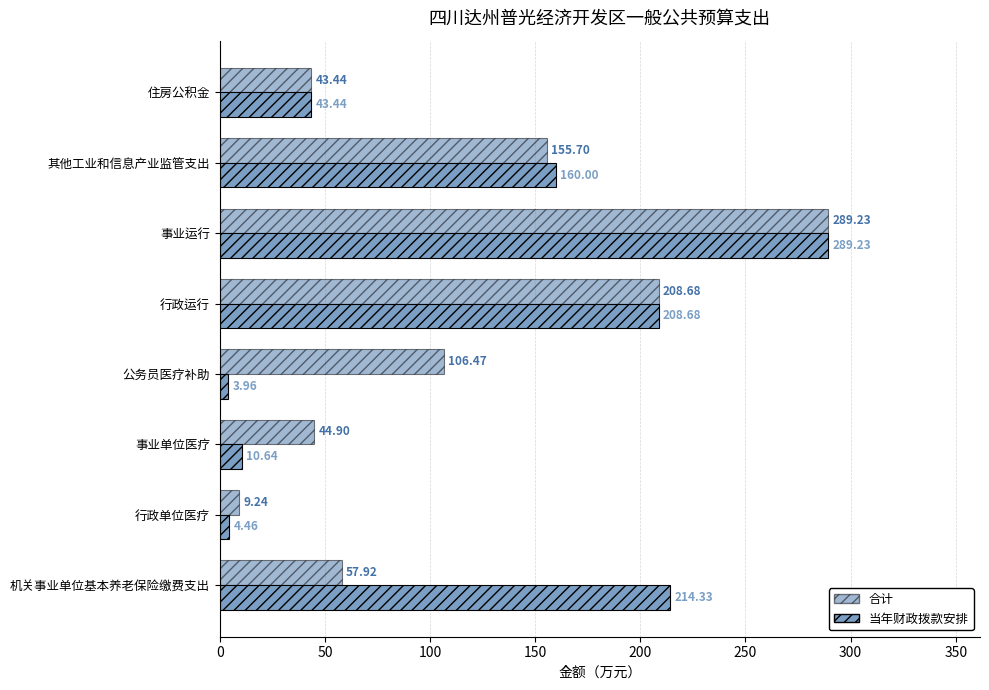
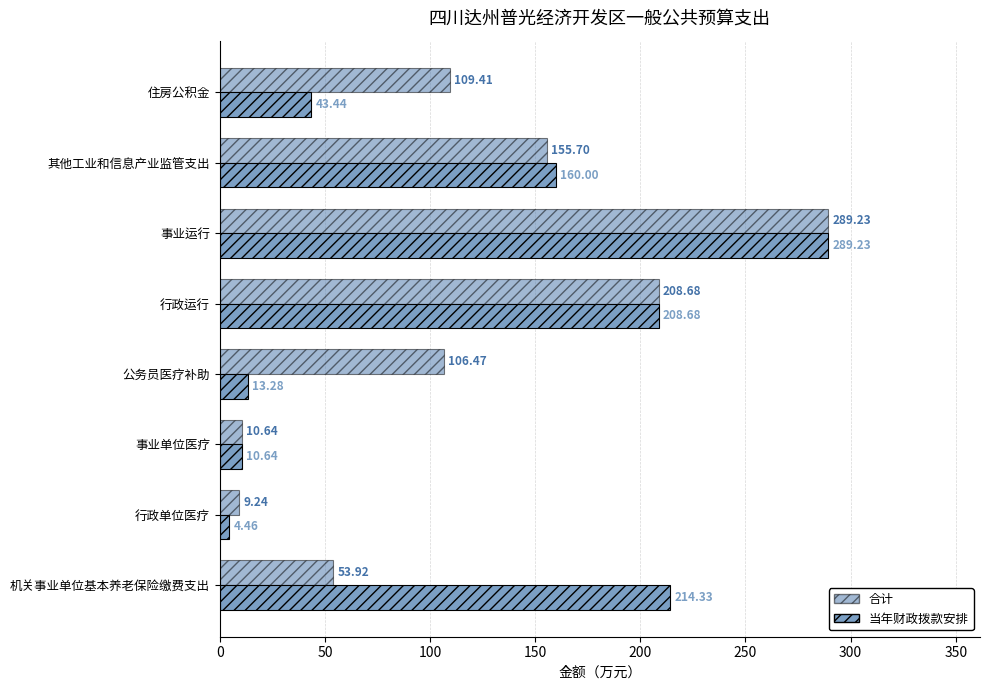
合计, 住房公积金: 43.44 -> 109.41
当年财政拨款安排, 公务员医疗补助: 3.96 -> 13.28
合计, 事业单位医疗: 44.90 -> 10.64
合计, 机关事业单位基本养老保险缴费支出: 57.92 -> 53.92
